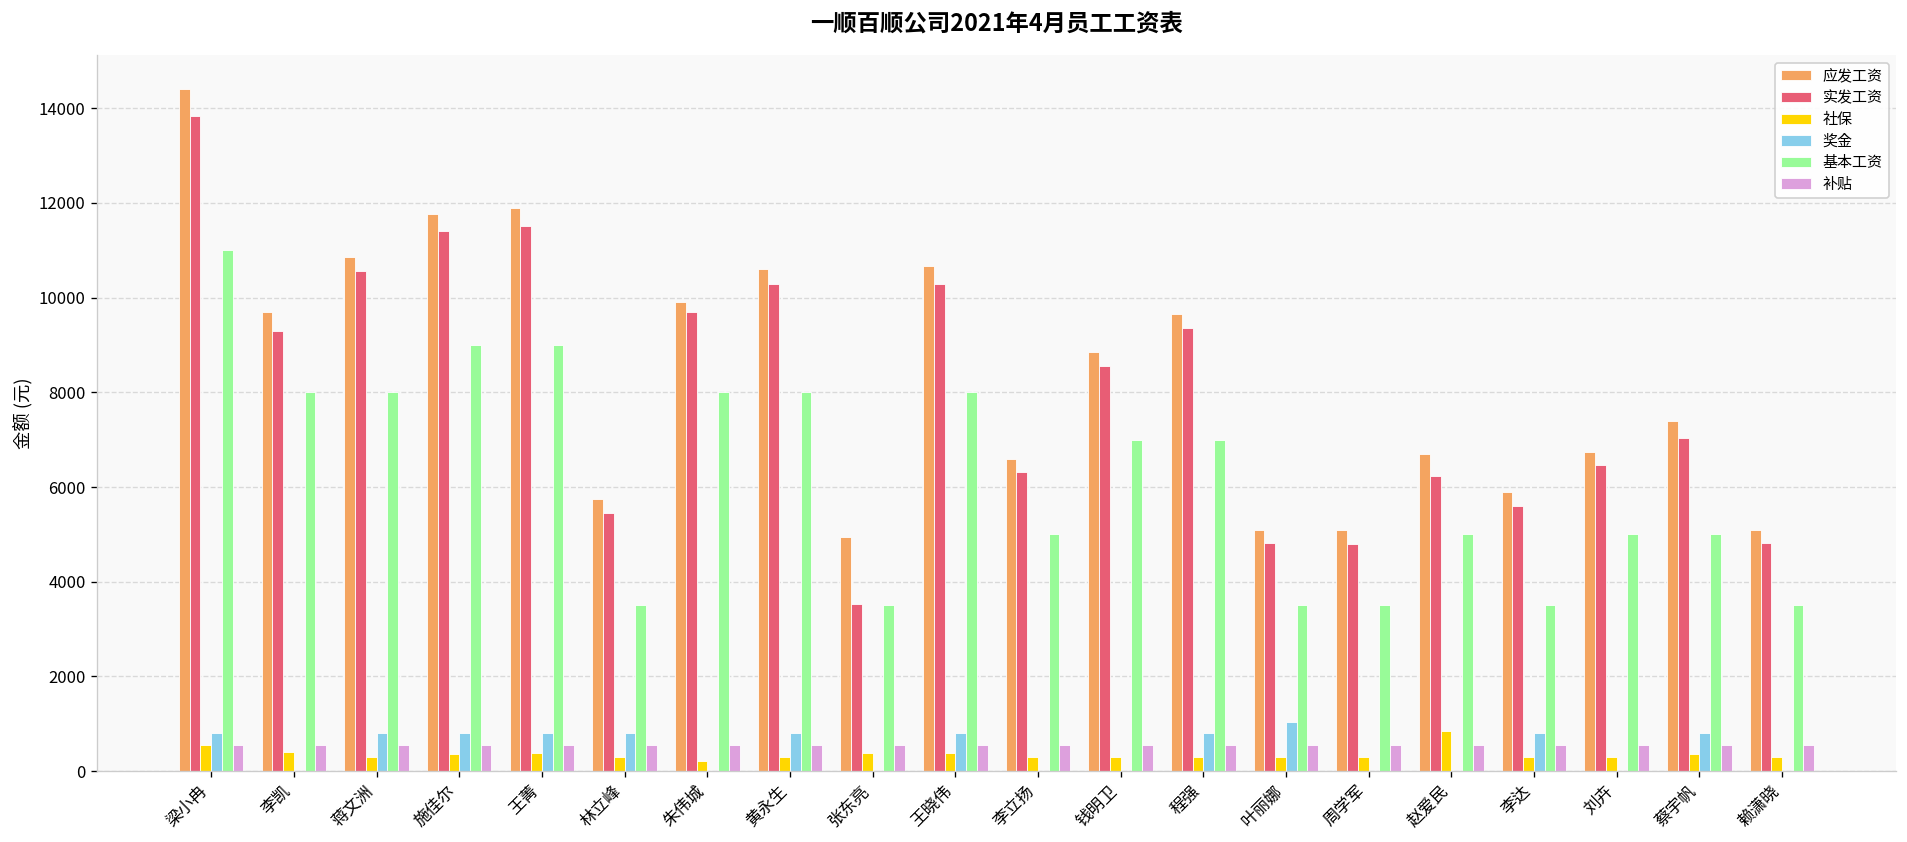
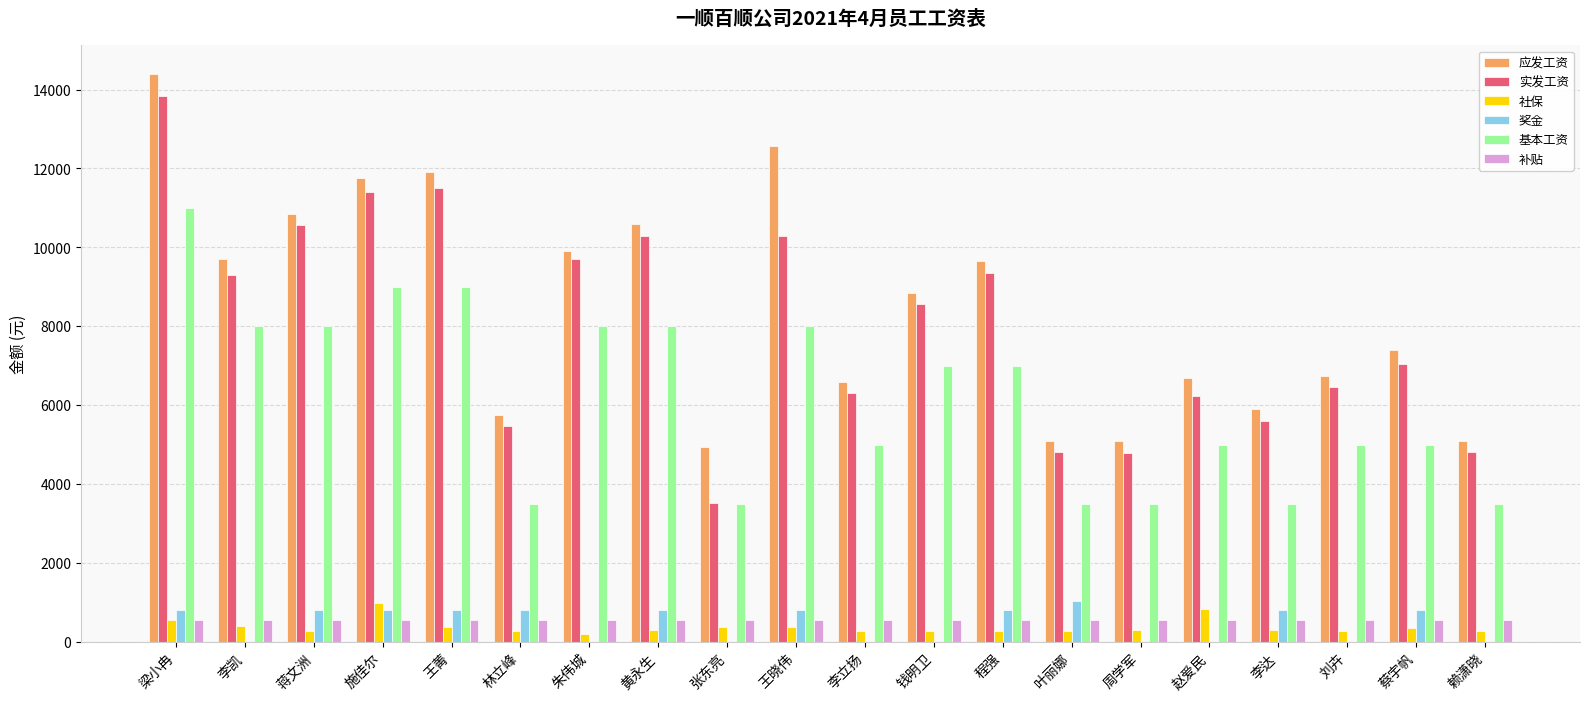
社保, 施佳尔: 400 -> 1000
应发工资, 王晓伟: 10700 -> 12600
